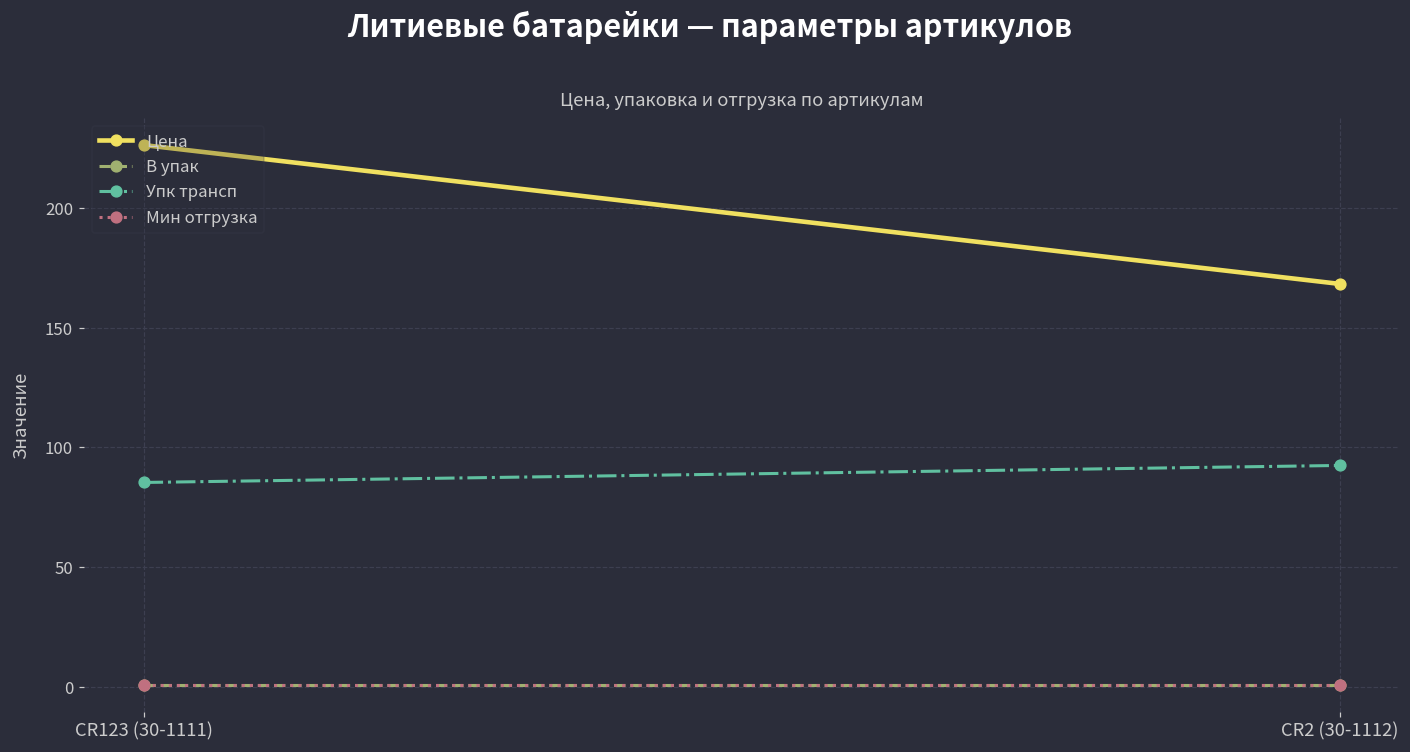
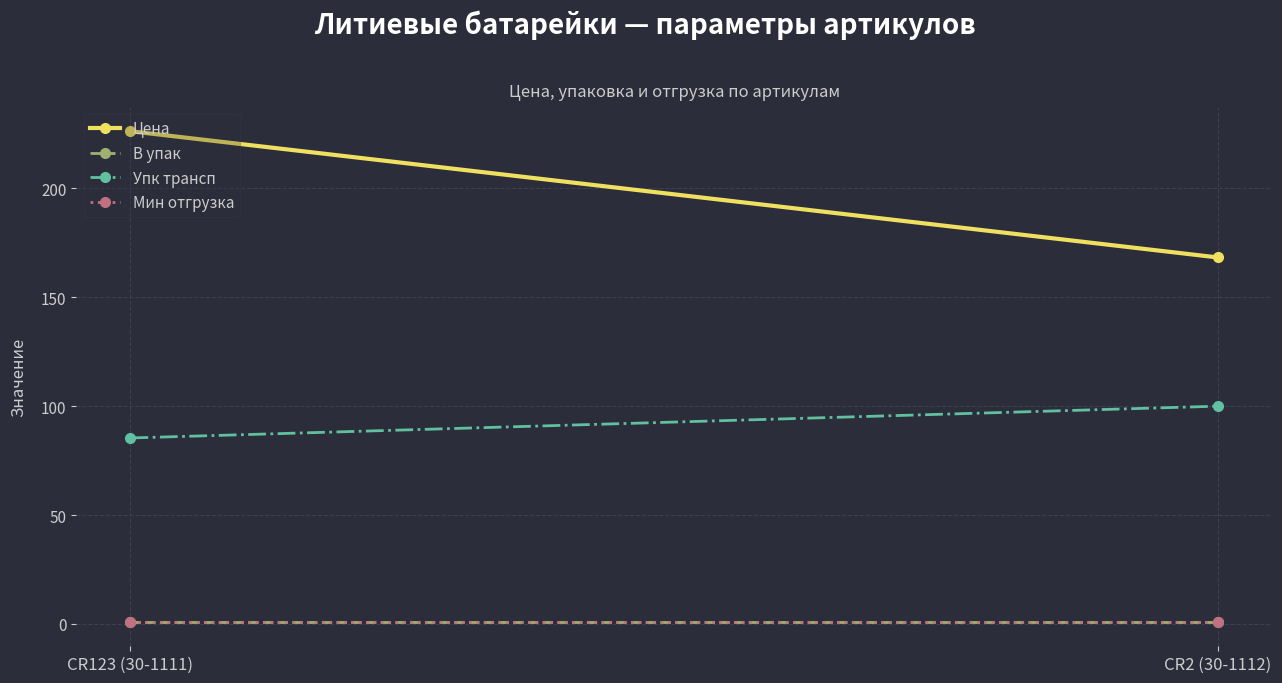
Упк трансп, CR2 (30-1112): 93 -> 100
